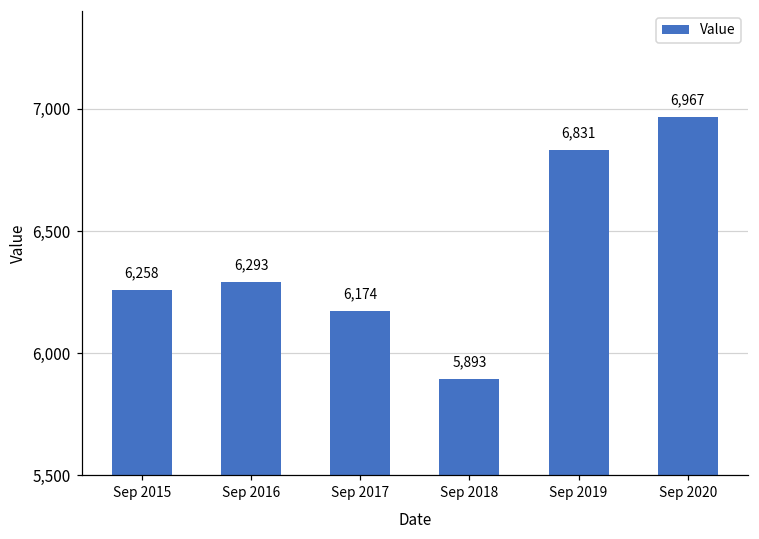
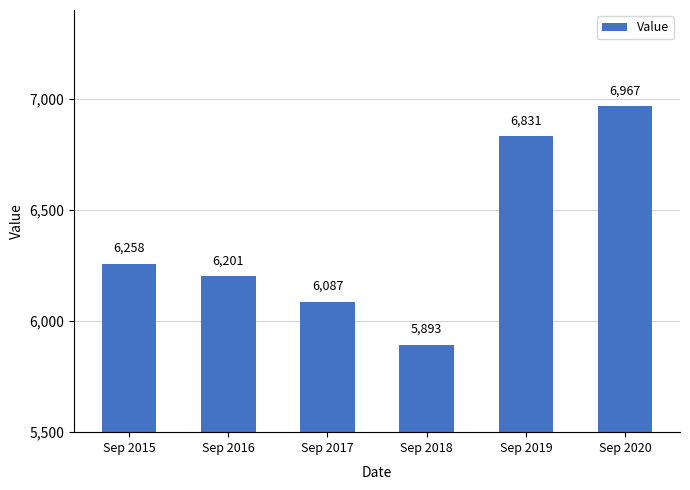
Sep 2016: 6,293 -> 6,201
Sep 2017: 6,174 -> 6,087
